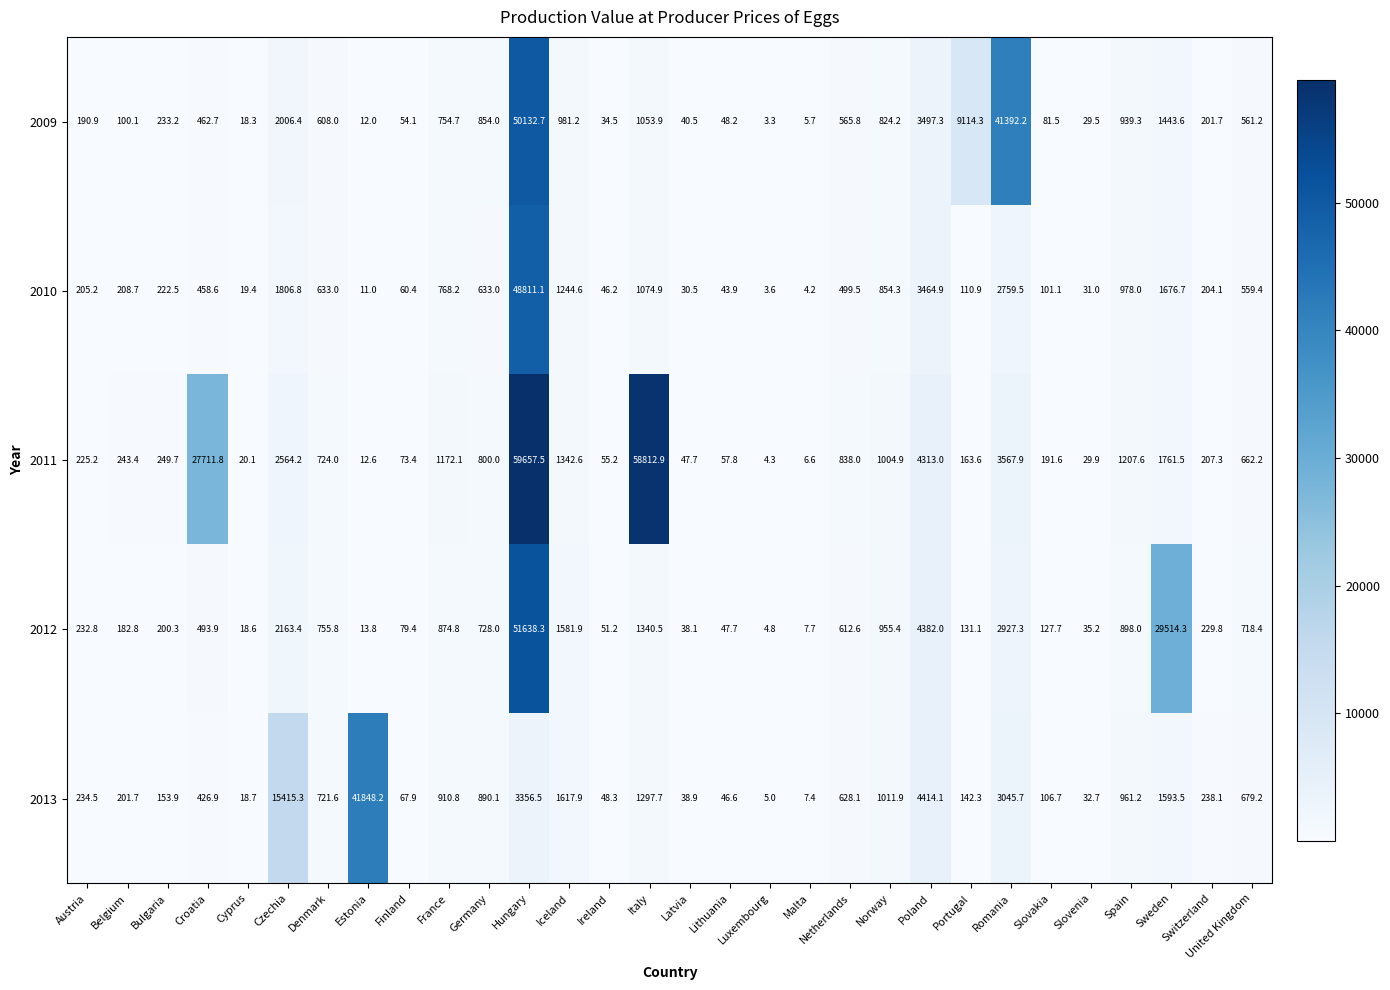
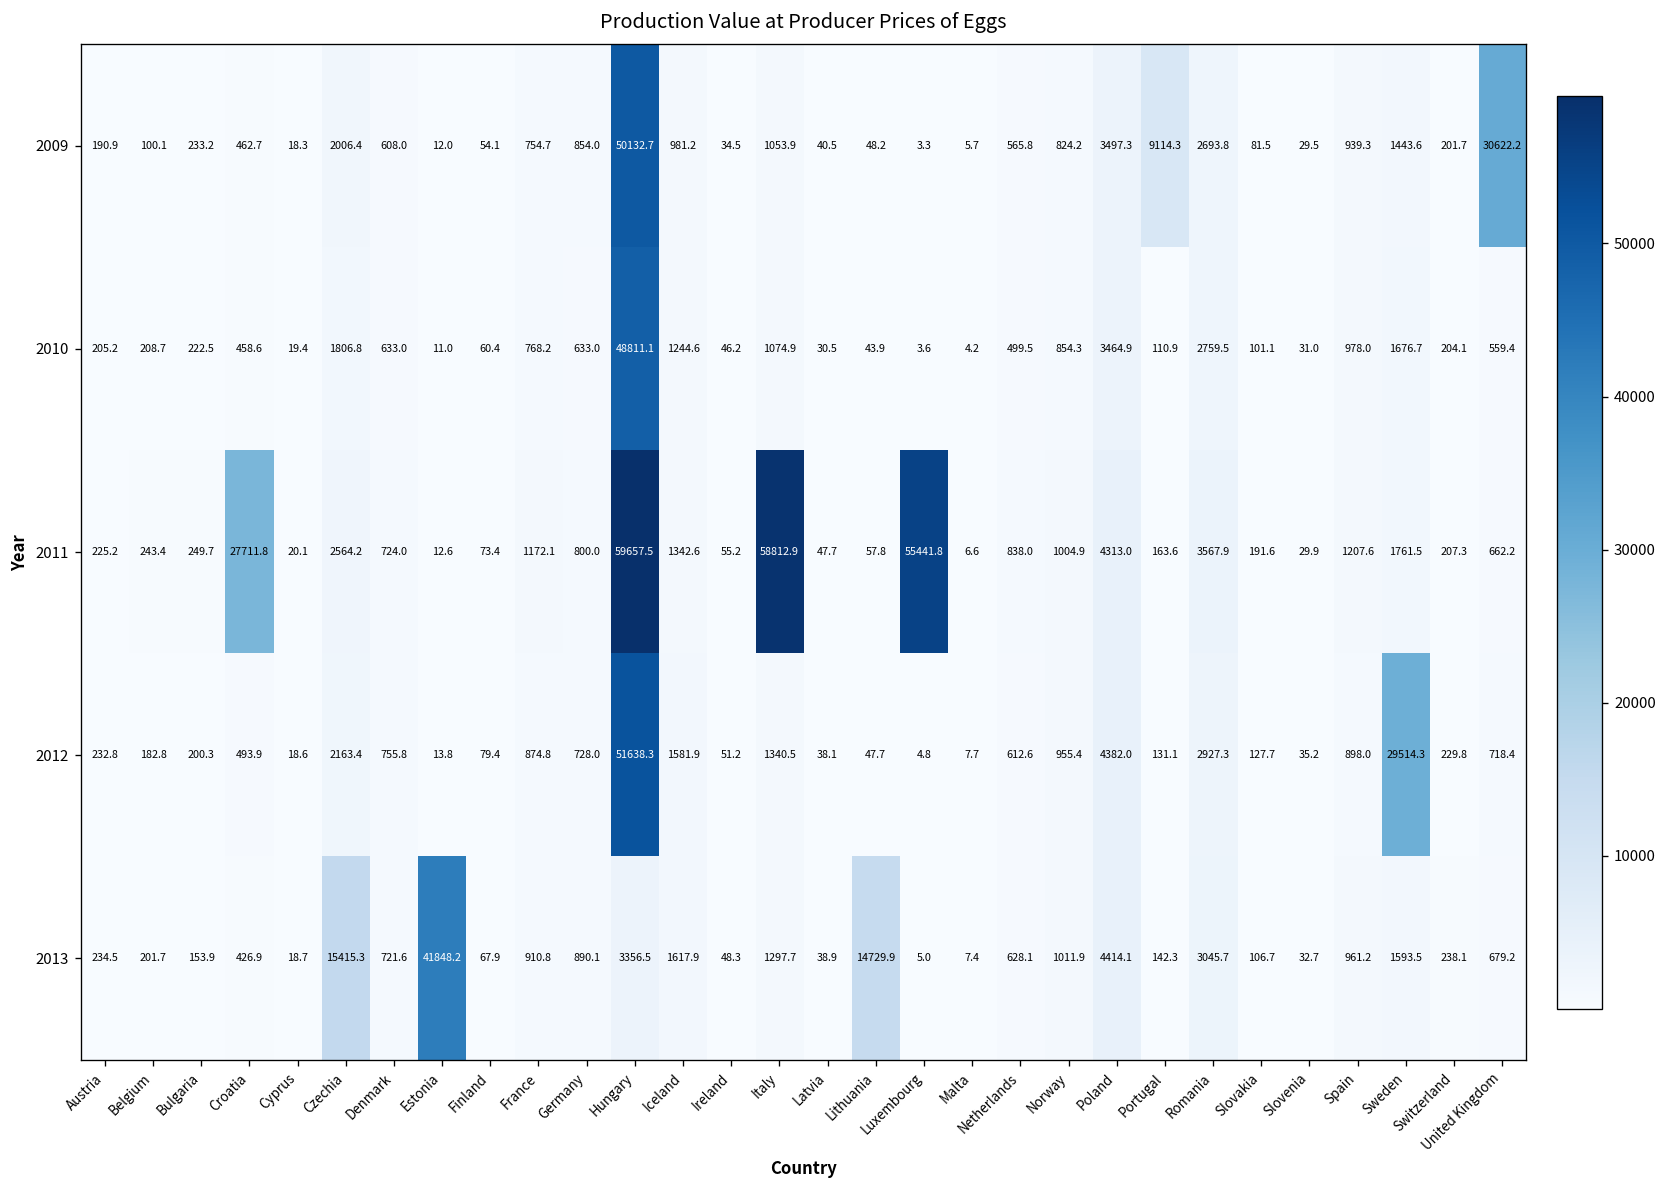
2009, Romania: 41392.2 -> 2693.8
2009, United Kingdom: 561.2 -> 30622.2
2011, Luxembourg: 4.3 -> 55441.8
2013, Lithuania: 46.6 -> 14729.9
